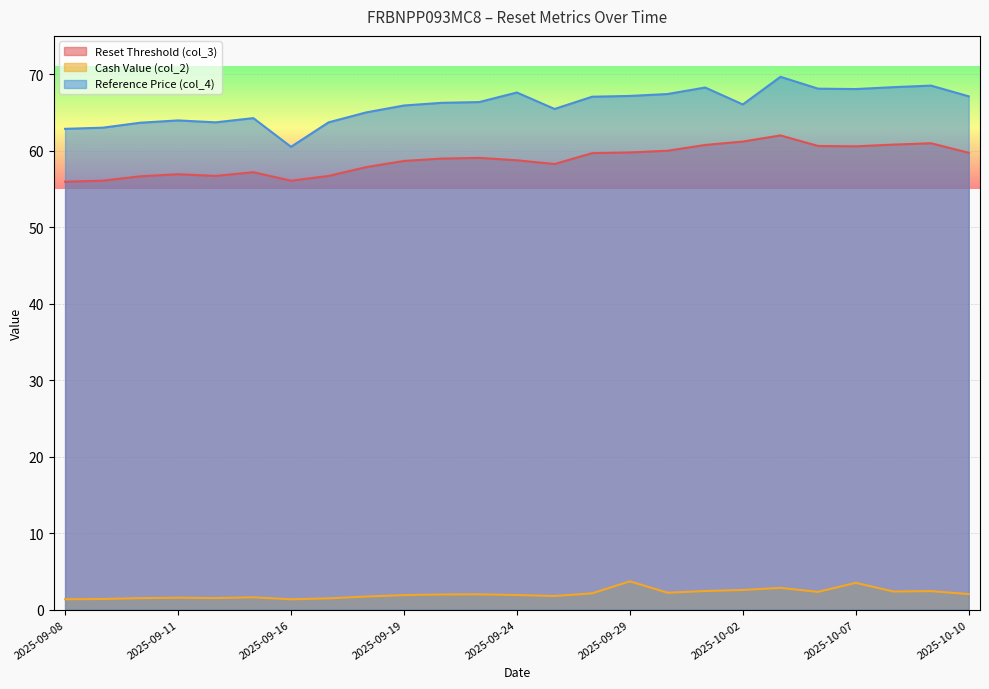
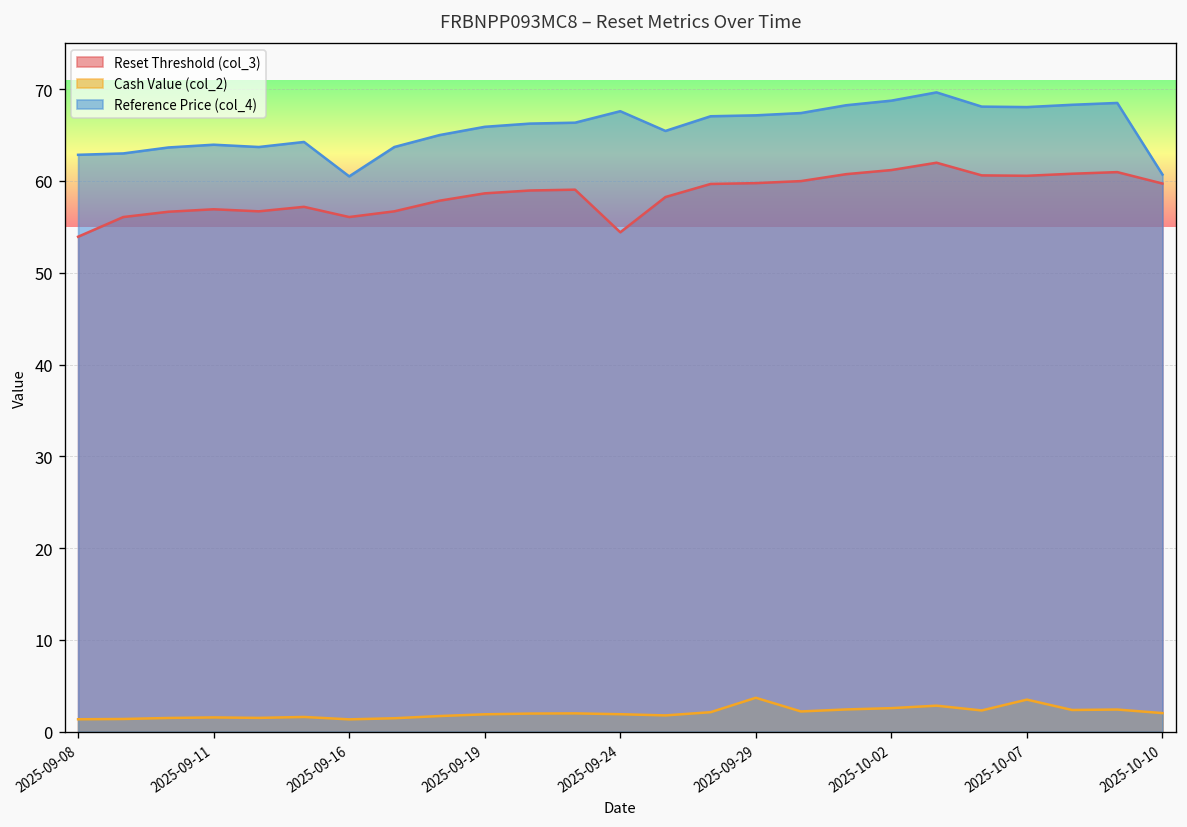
Reset Threshold (col_3), 2025-09-08: 56 -> 54
Reset Threshold (col_3), 2025-09-24: 59 -> 54
Reference Price (col_4), 2025-10-02: 66 -> 69
Reference Price (col_4), 2025-10-10: 67 -> 61
